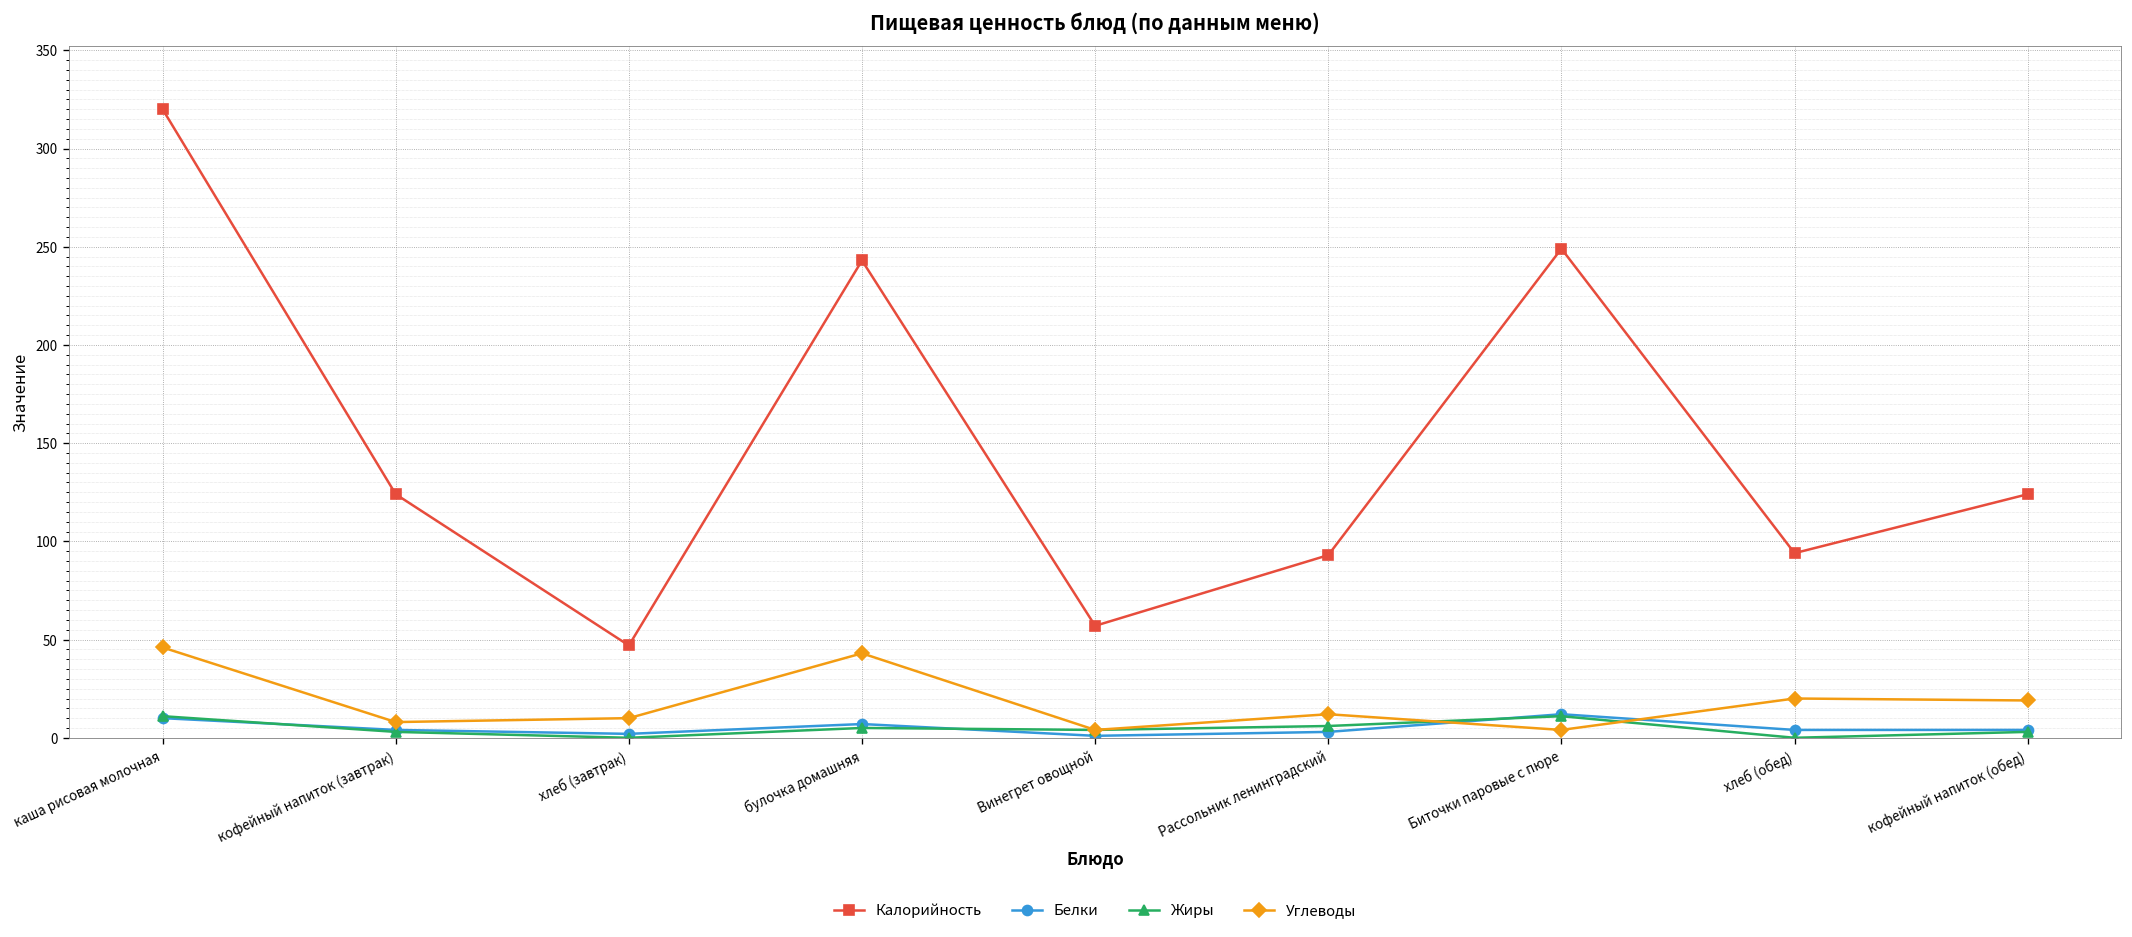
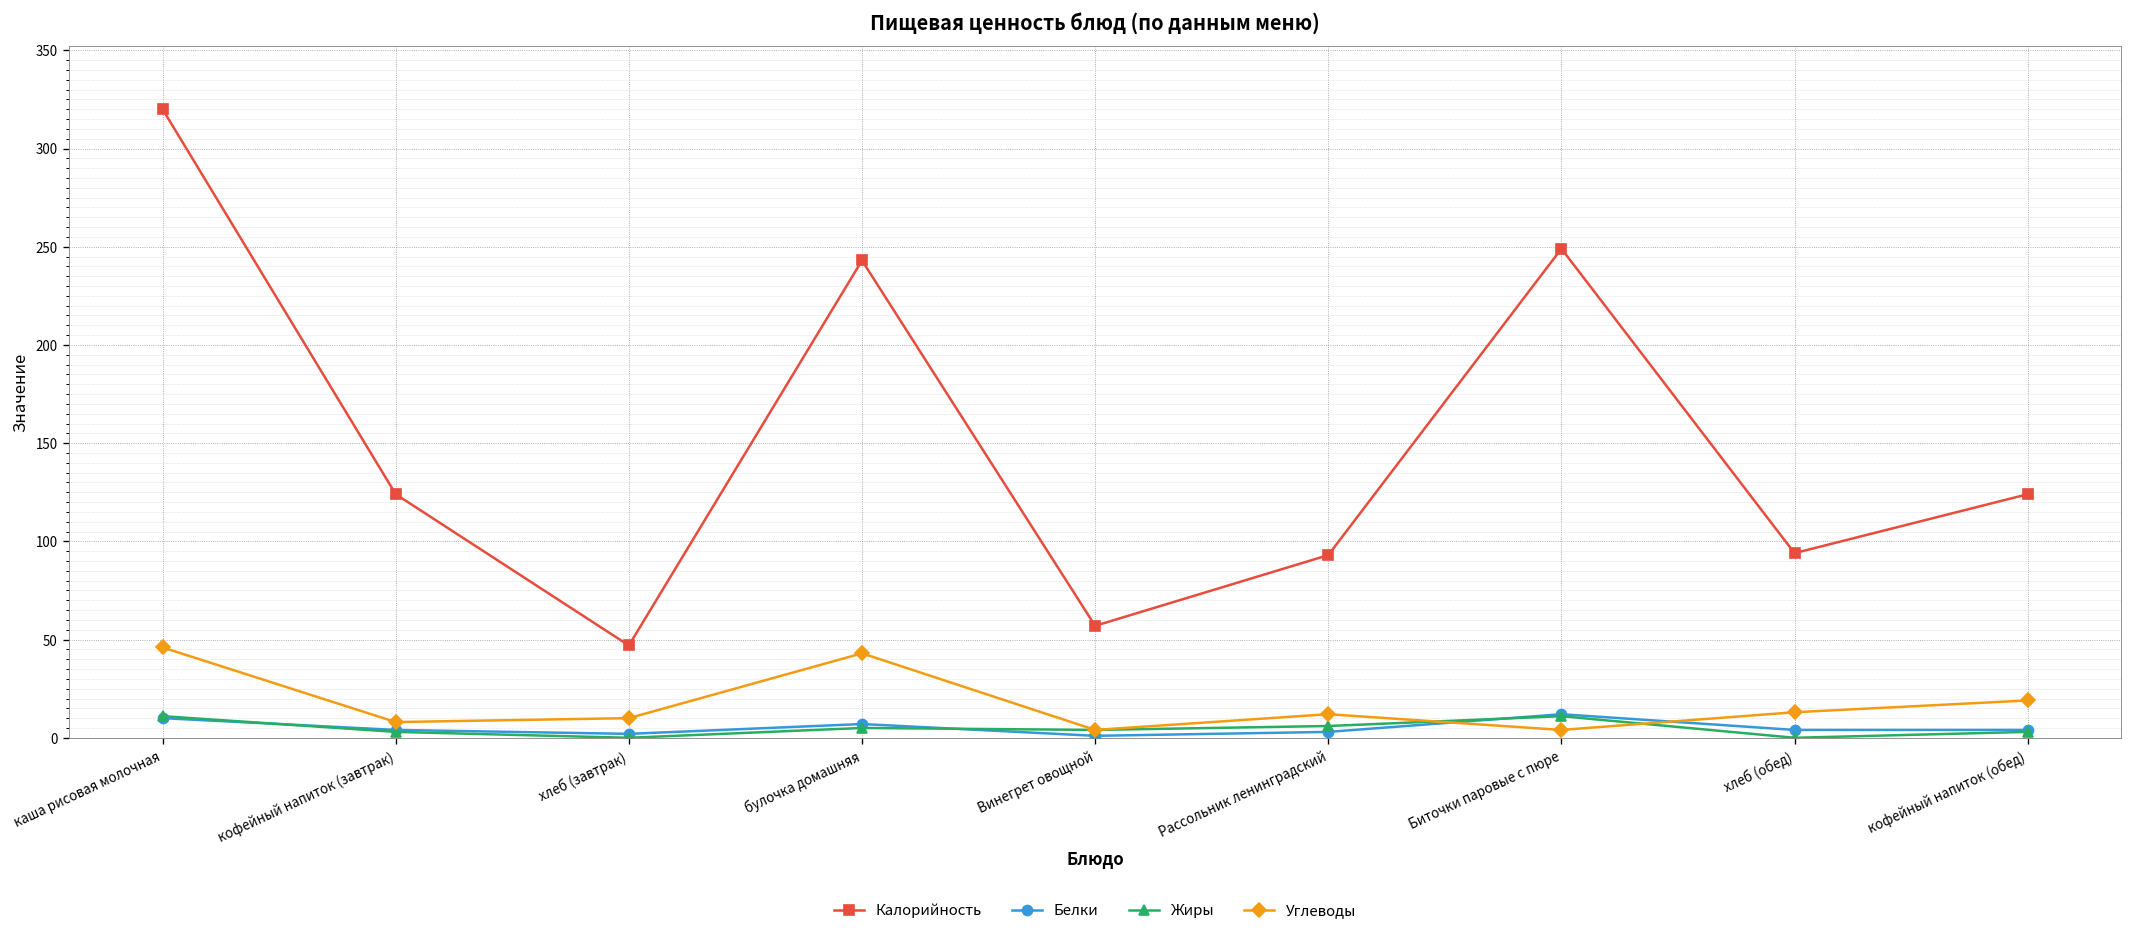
Углеводы, хлеб (обед): 20 -> 13
